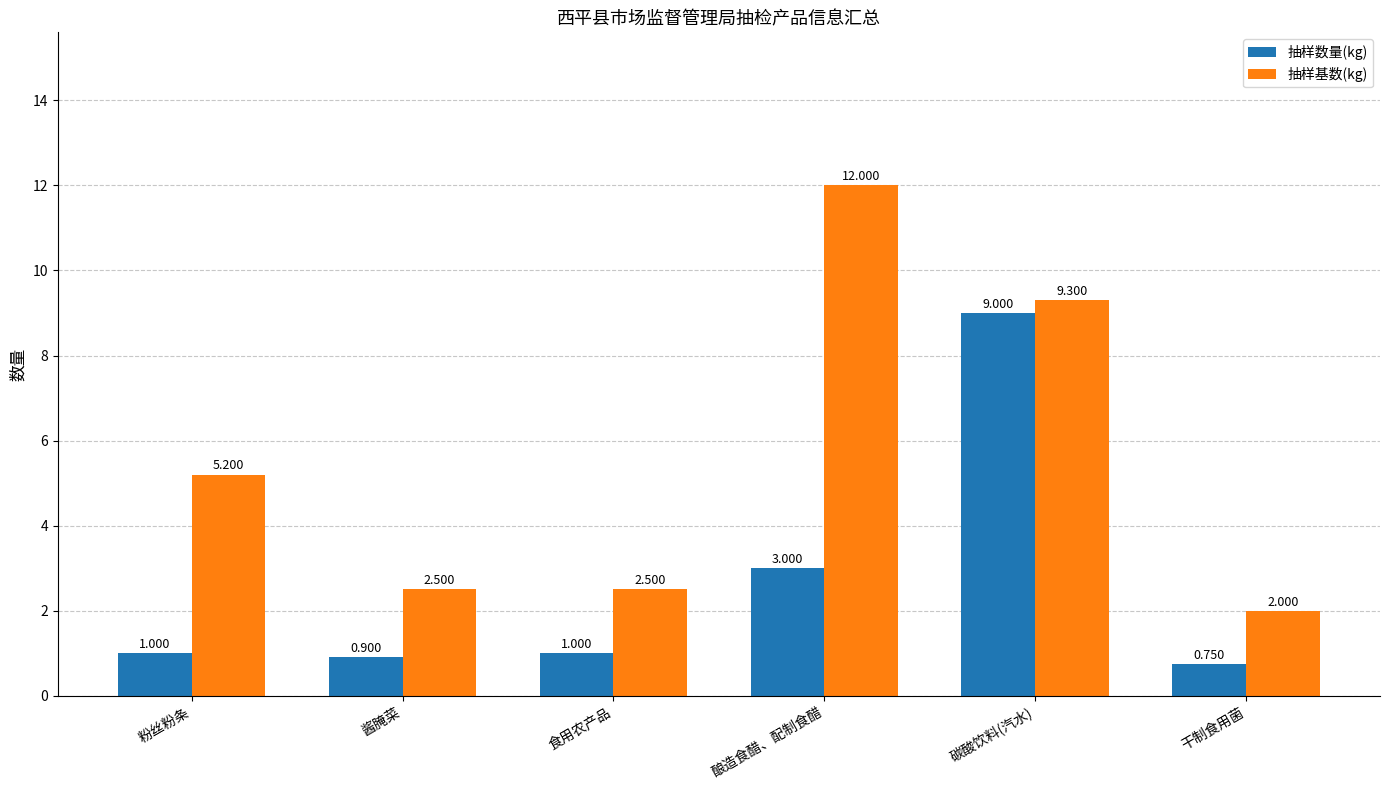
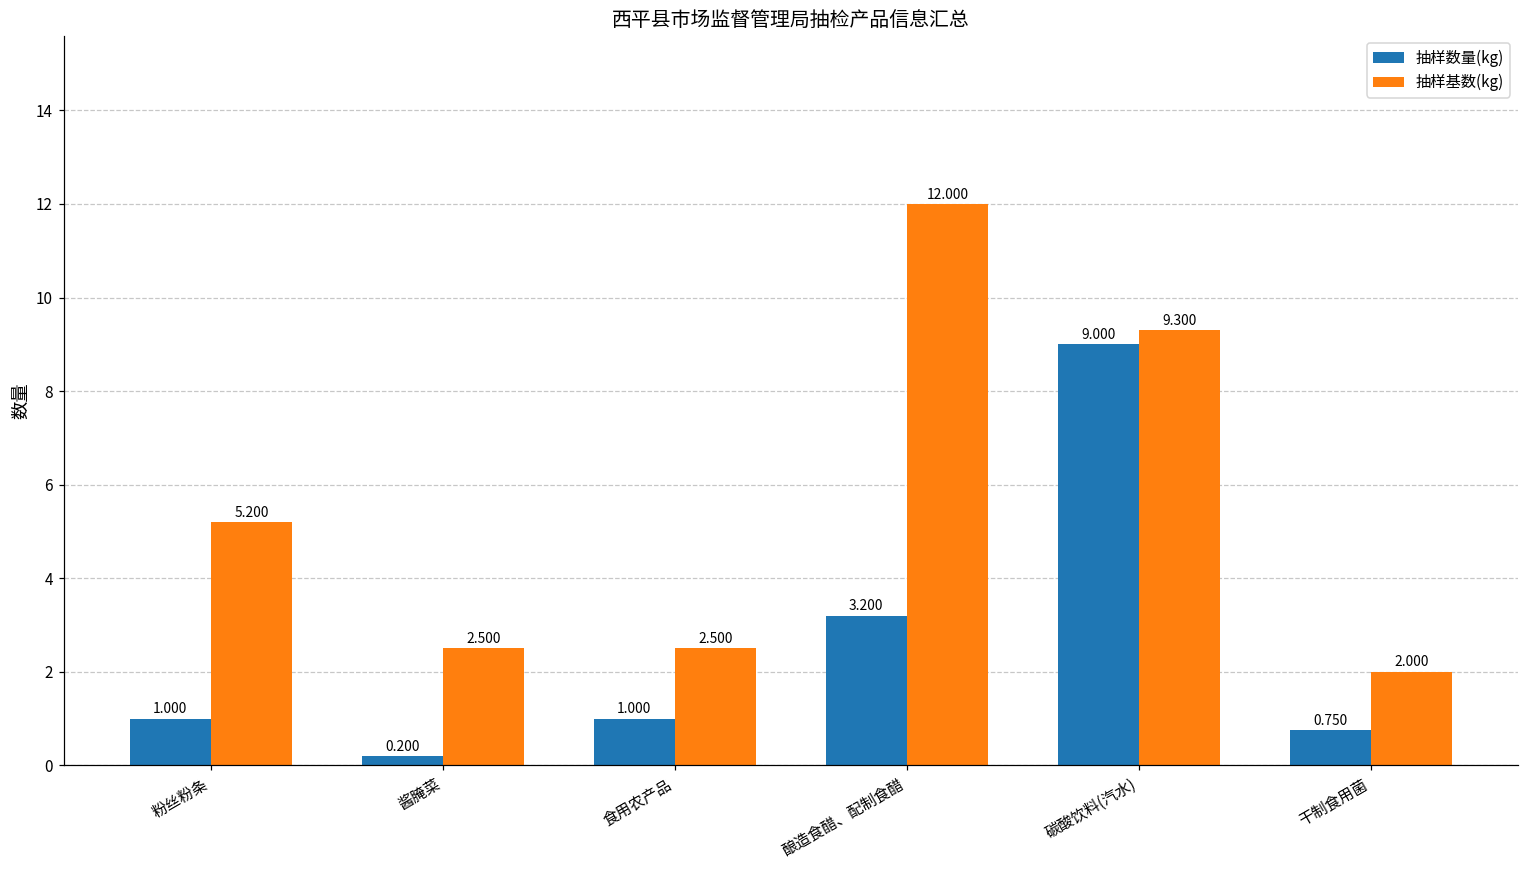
抽样数量(kg), 酱腌菜: 0.900 -> 0.200
抽样数量(kg), 酿造食醋、配制食醋: 3.000 -> 3.200
